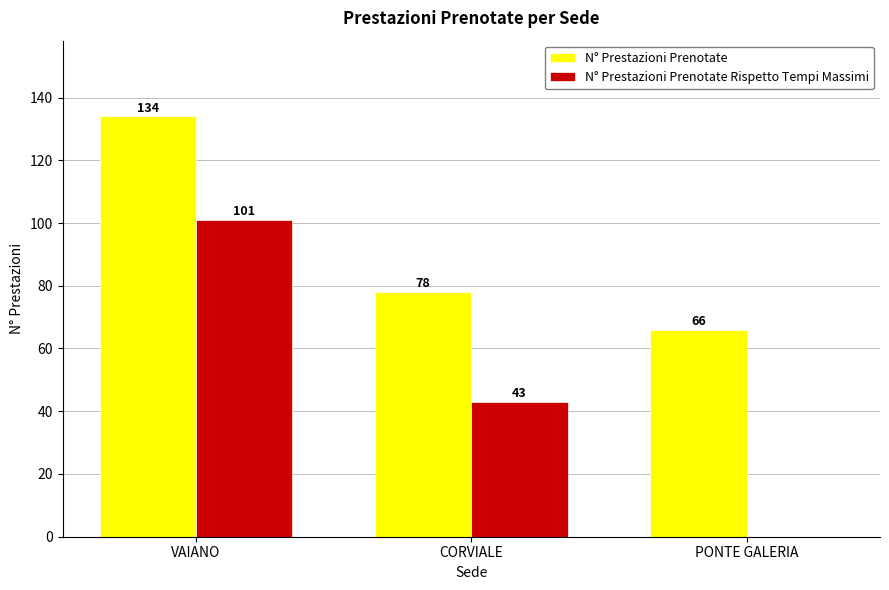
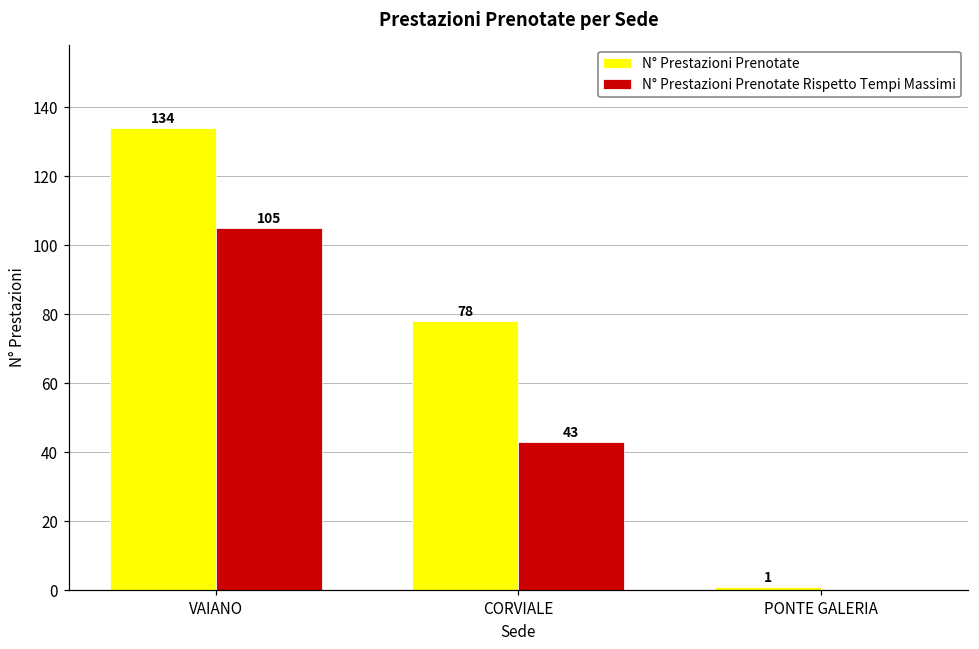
N° Prestazioni Prenotate Rispetto Tempi Massimi, VAIANO: 101 -> 105
N° Prestazioni Prenotate, PONTE GALERIA: 66 -> 1
